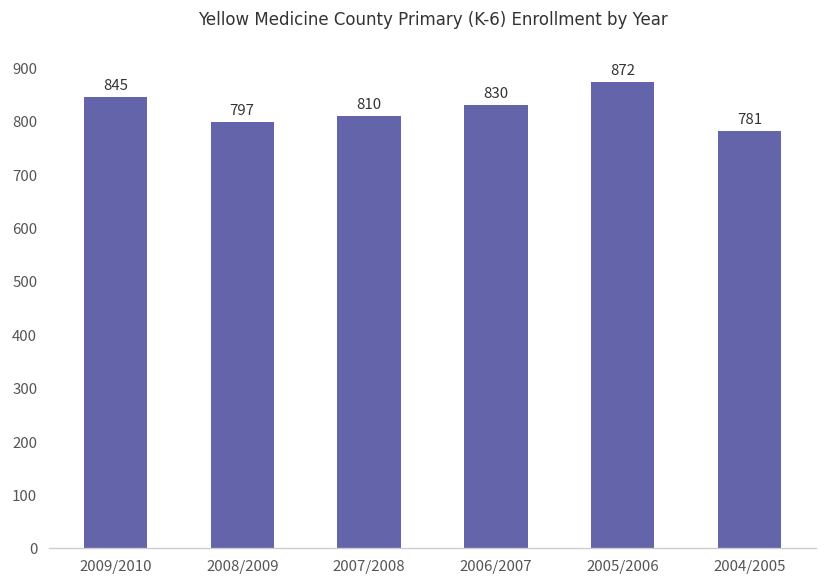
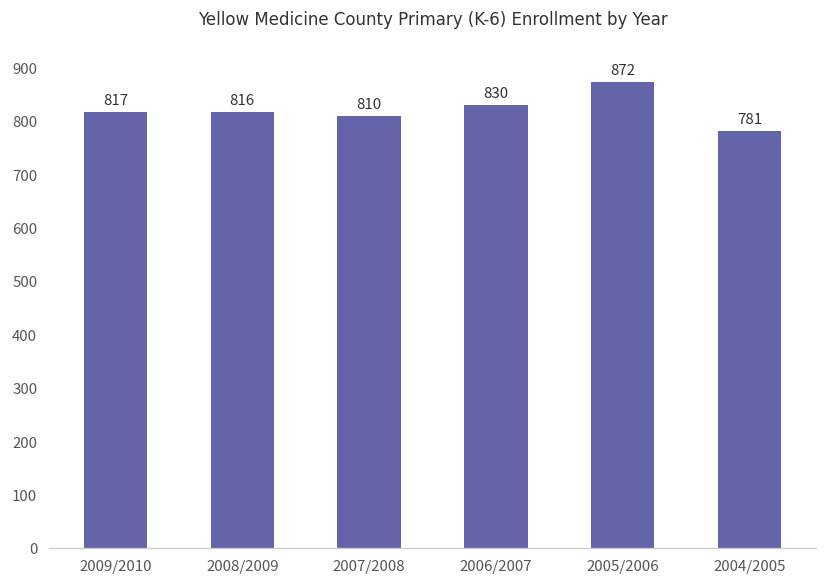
2009/2010: 845 -> 817
2008/2009: 797 -> 816
